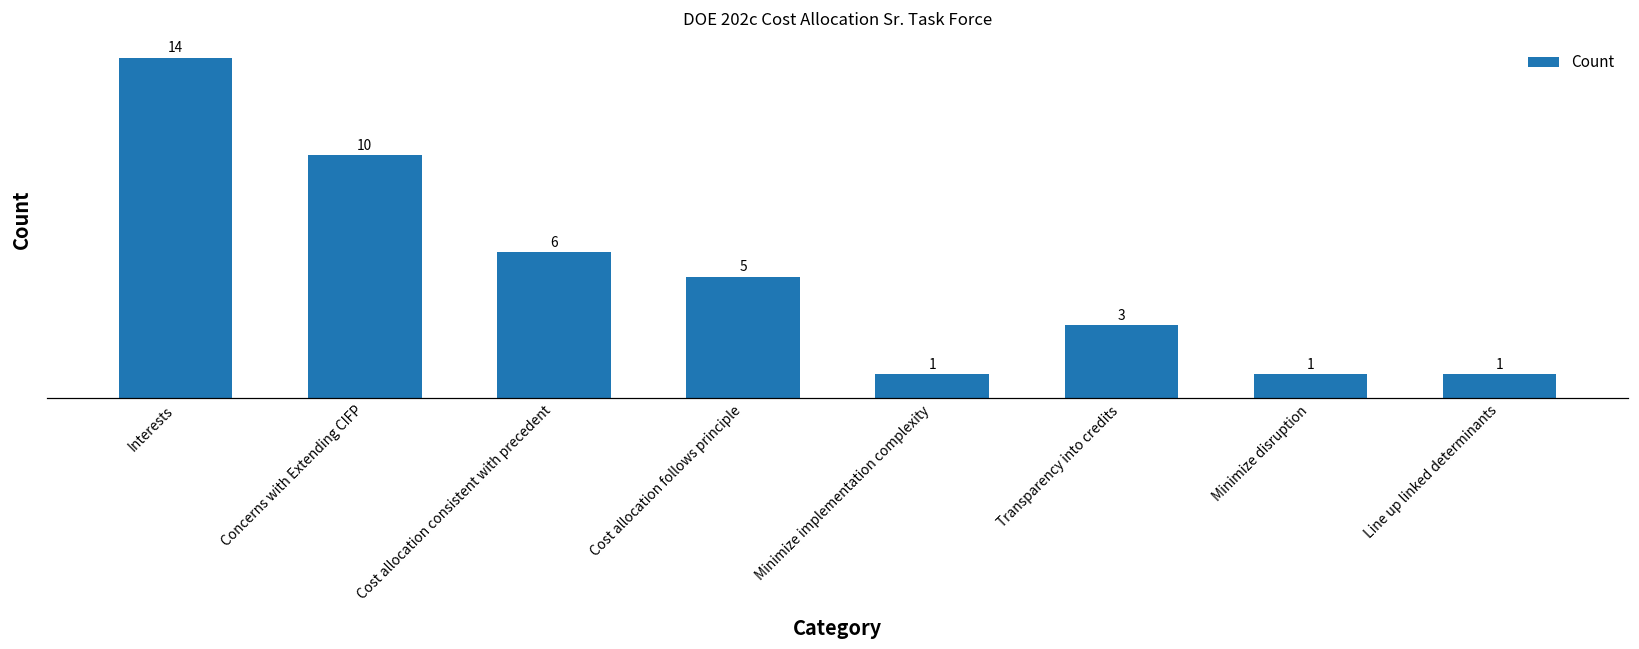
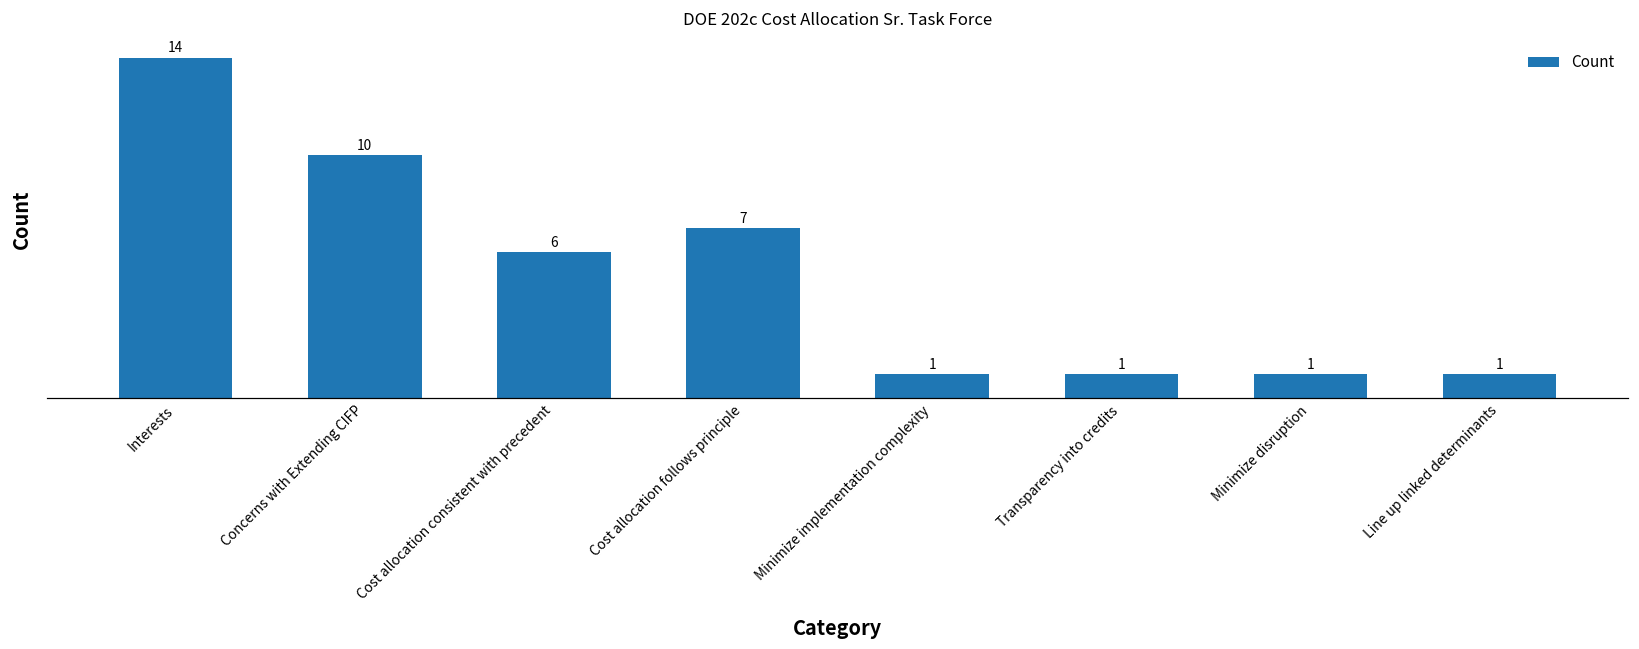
Cost allocation follows principle: 5 -> 7
Transparency into credits: 3 -> 1
